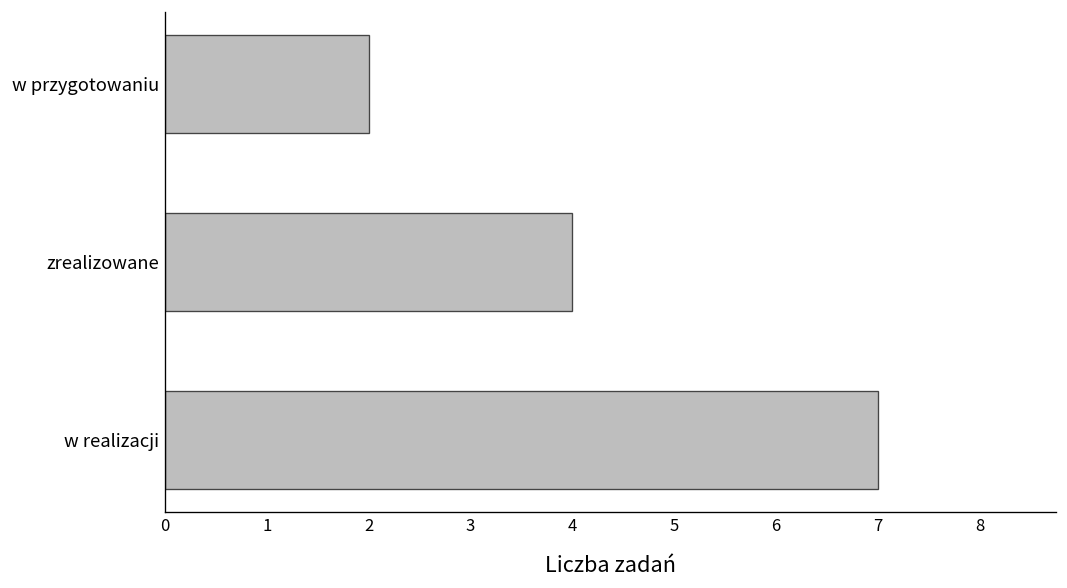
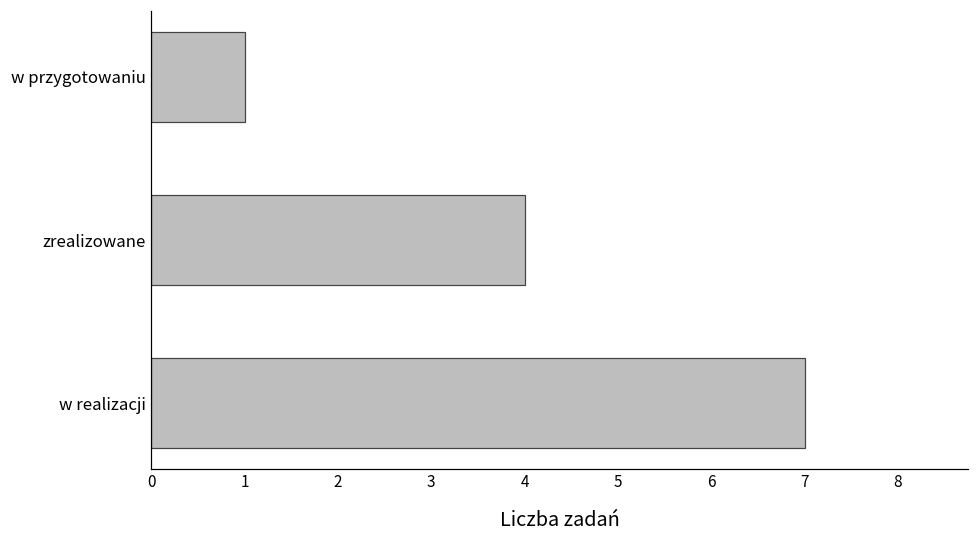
w przygotowaniu: 2 -> 1
